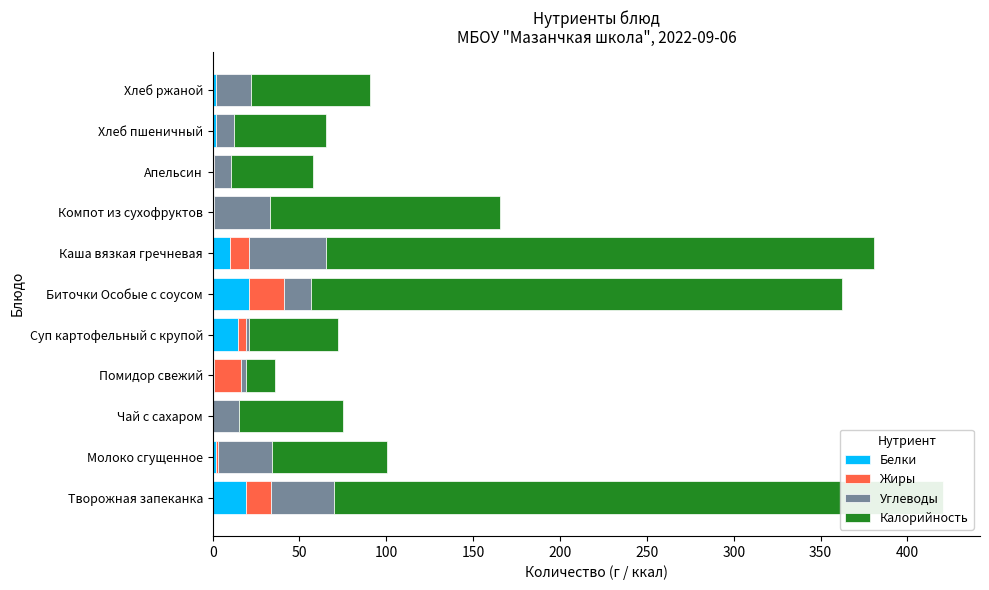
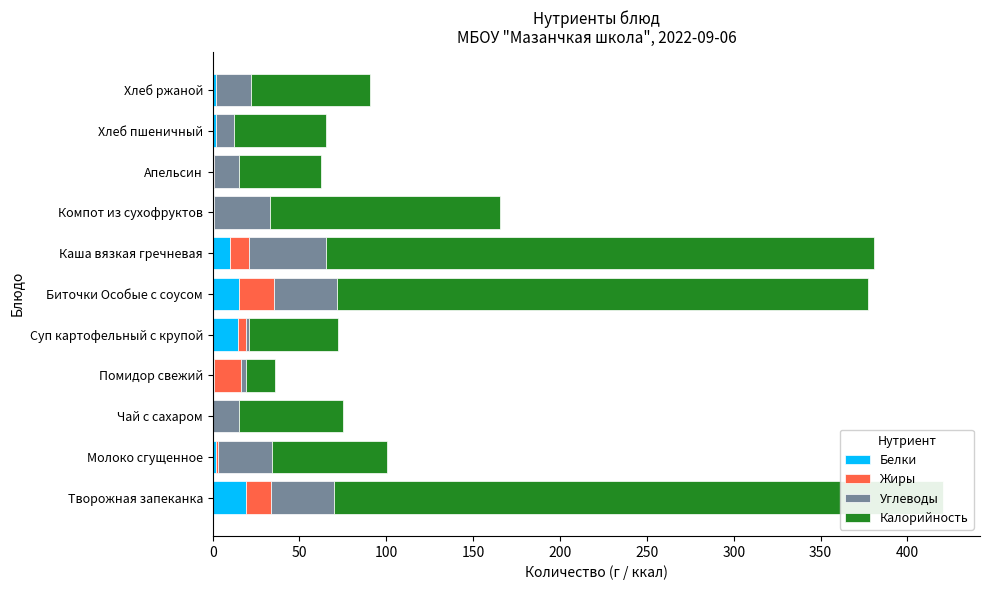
Углеводы, Апельсин: 10 -> 15
Белки, Биточки Особые с соусом: 21 -> 15
Углеводы, Биточки Особые с соусом: 15 -> 36
